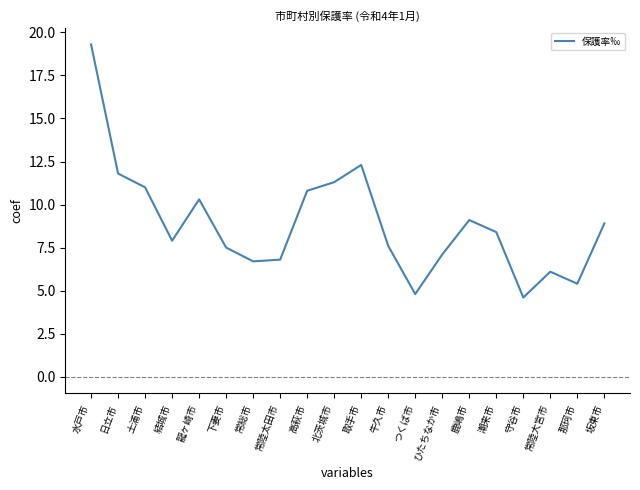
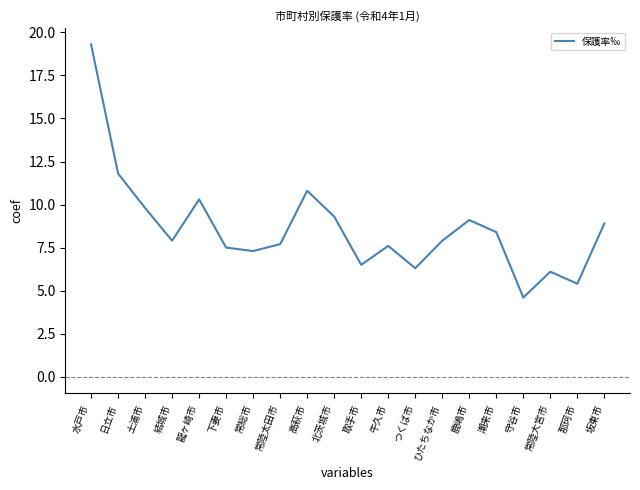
土浦市: 11.0 -> 9.8
常総市: 6.7 -> 7.3
常陸太田市: 6.8 -> 7.7
北茨城市: 11.3 -> 9.3
取手市: 12.3 -> 6.5
つくば市: 4.8 -> 6.3
ひたちなか市: 7.1 -> 7.9
